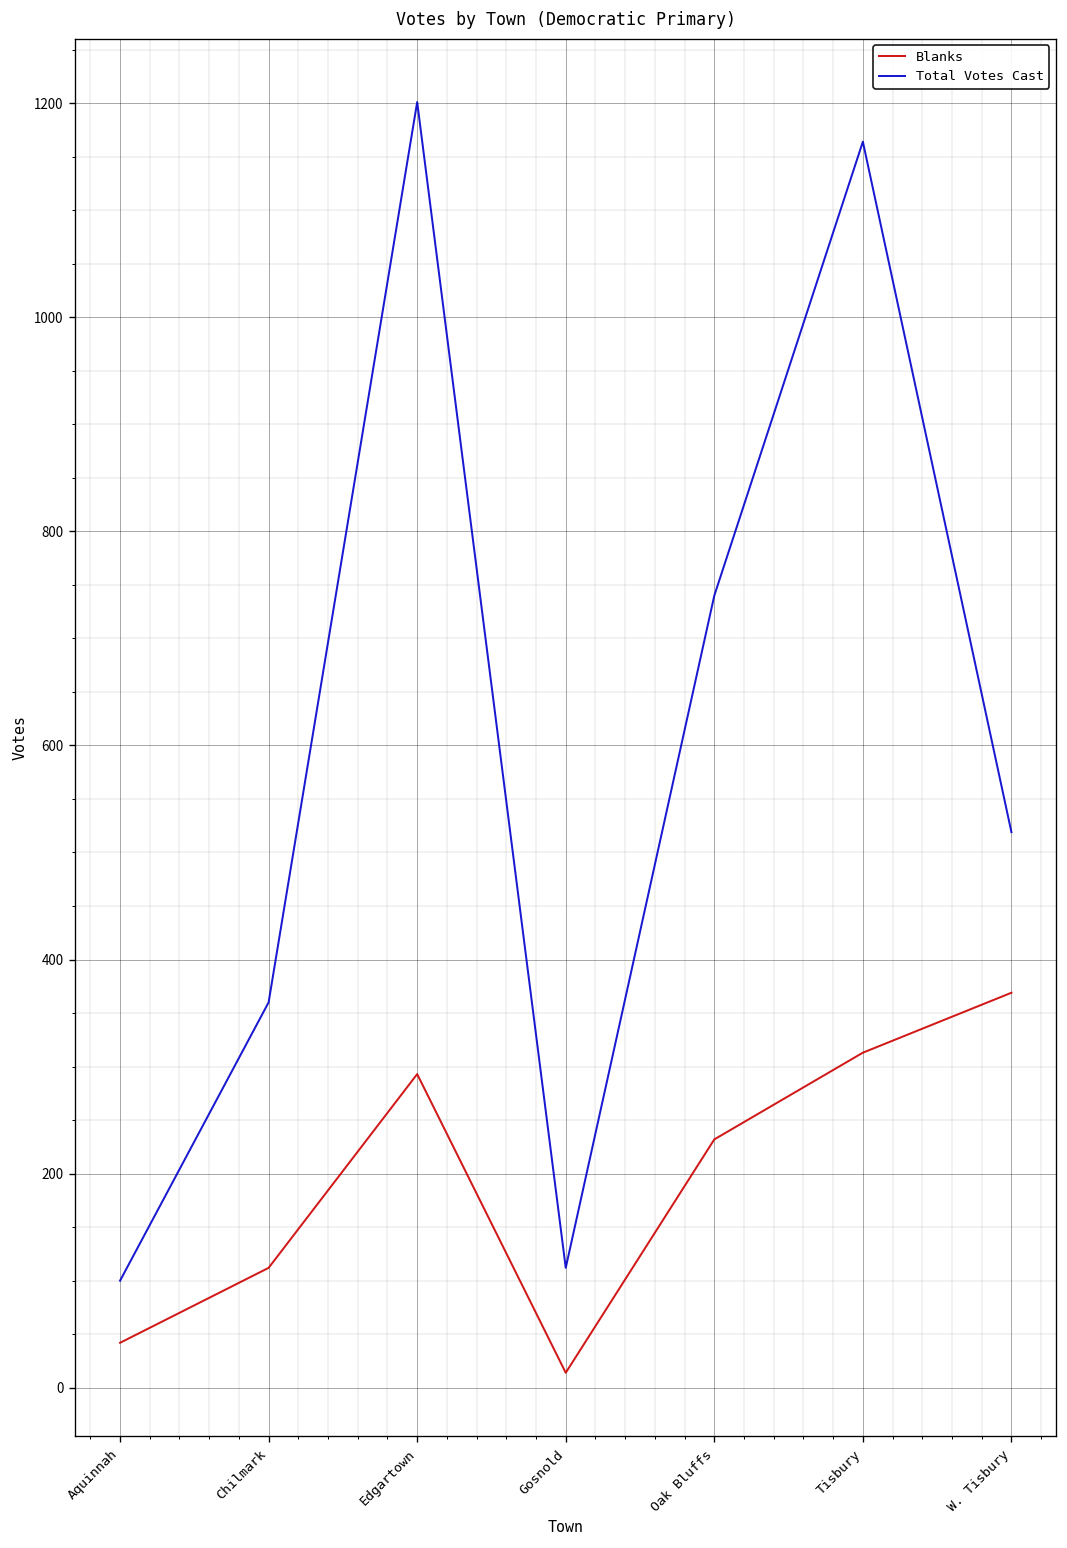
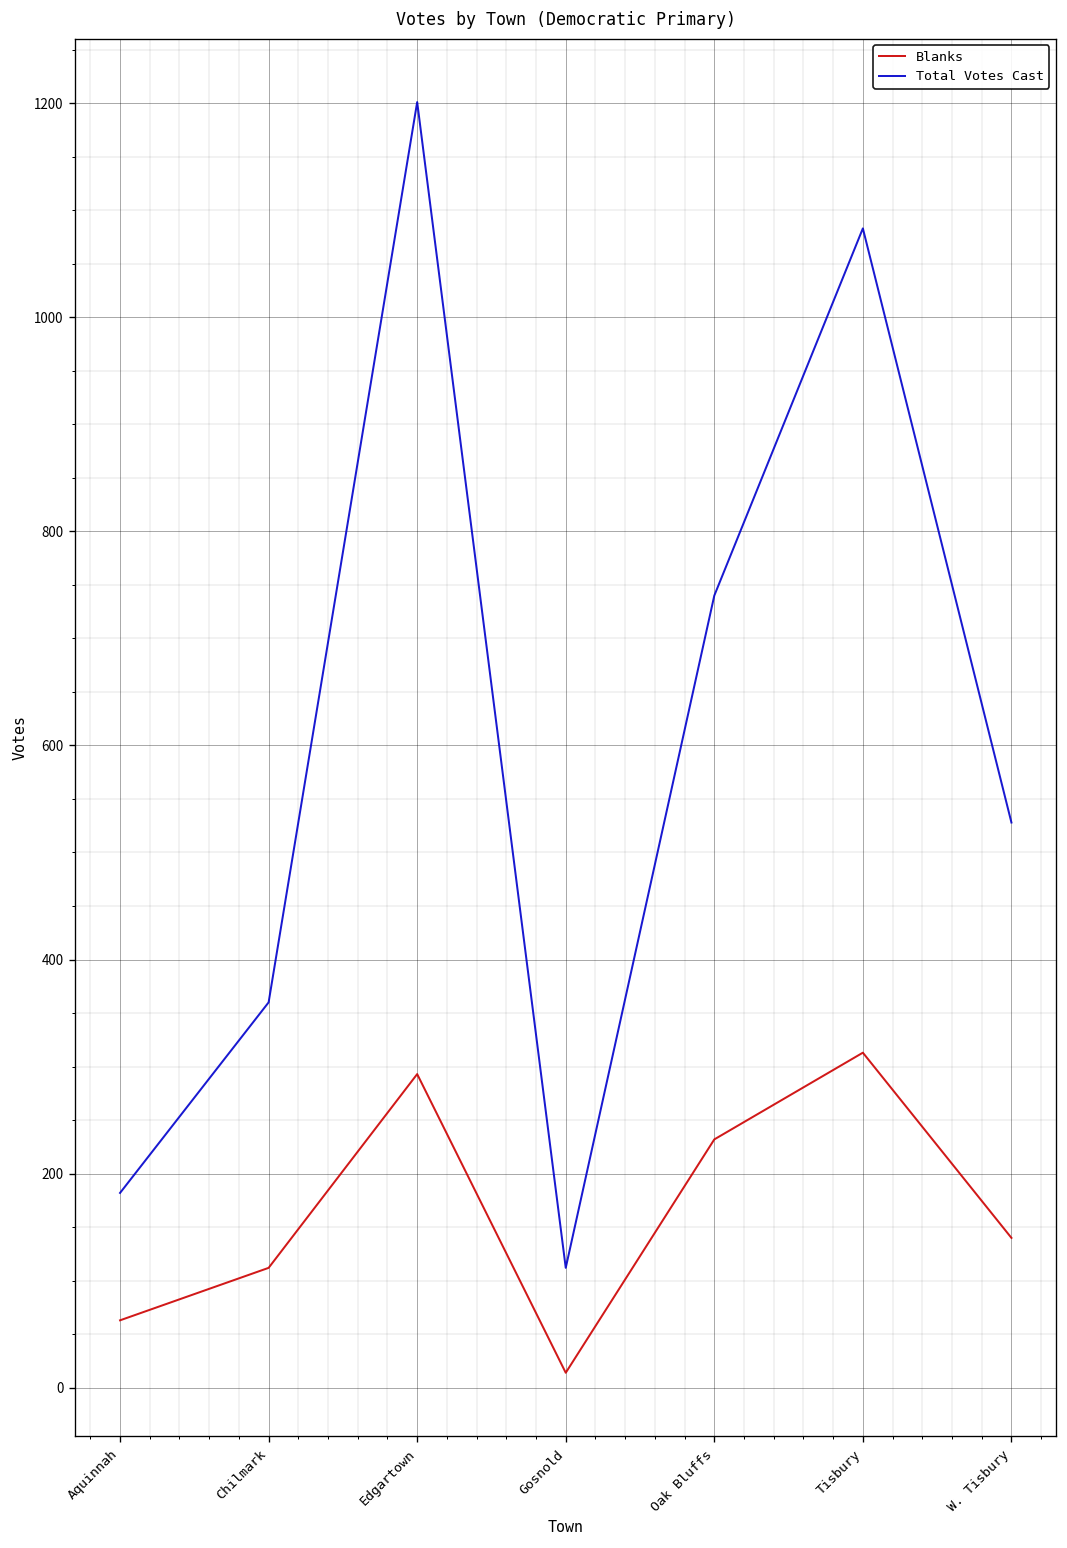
Blanks, Aquinnah: 40 -> 60
Total Votes Cast, Aquinnah: 100 -> 180
Total Votes Cast, Tisbury: 1160 -> 1080
Blanks, W. Tisbury: 370 -> 140
Total Votes Cast, W. Tisbury: 520 -> 530
